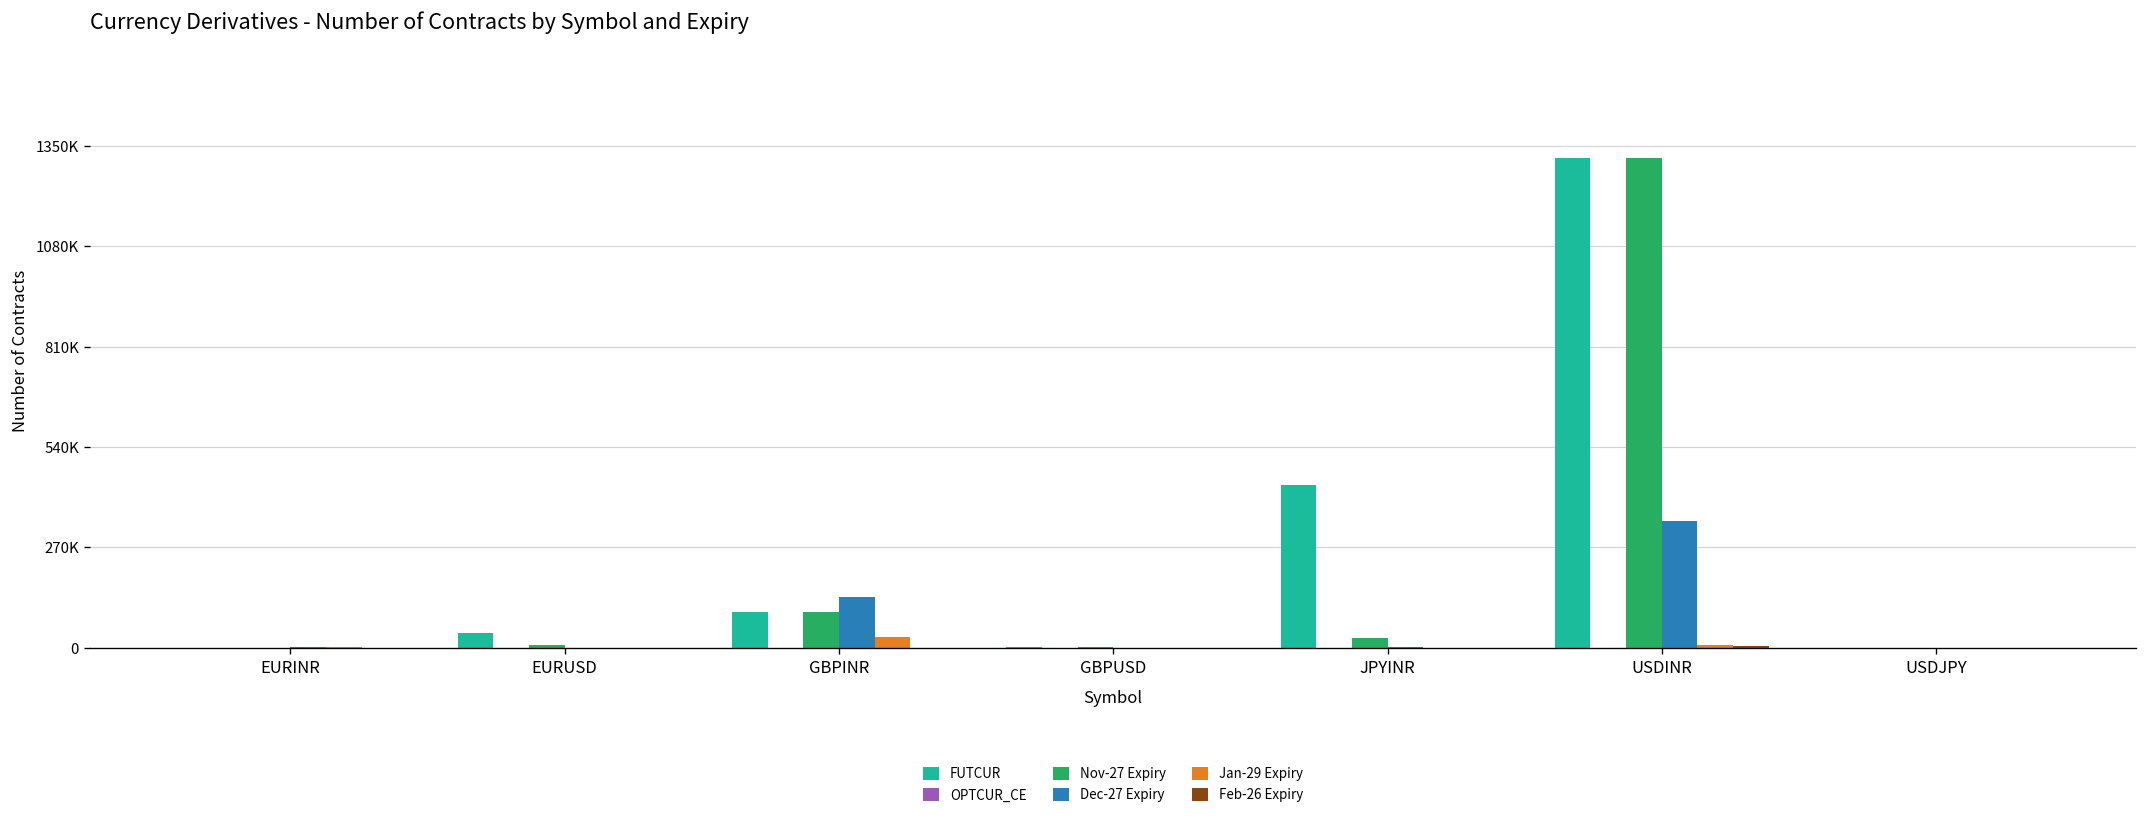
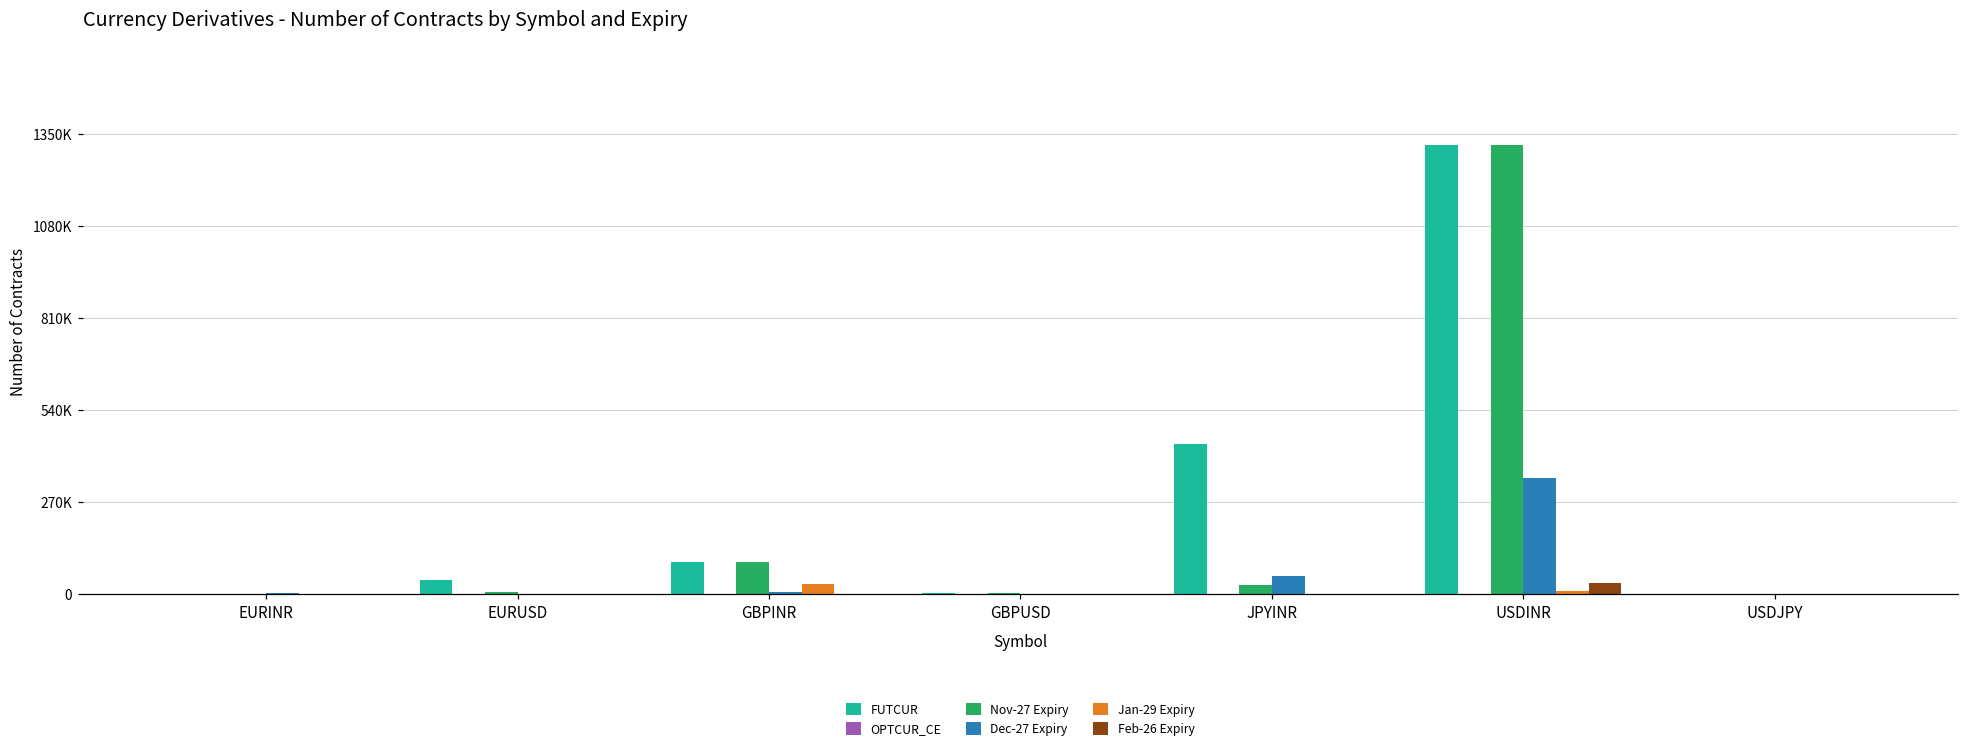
Dec-27 Expiry, GBPINR: 140000 -> 0
Dec-27 Expiry, JPYINR: 0 -> 50000
Feb-26 Expiry, USDINR: 0 -> 30000
